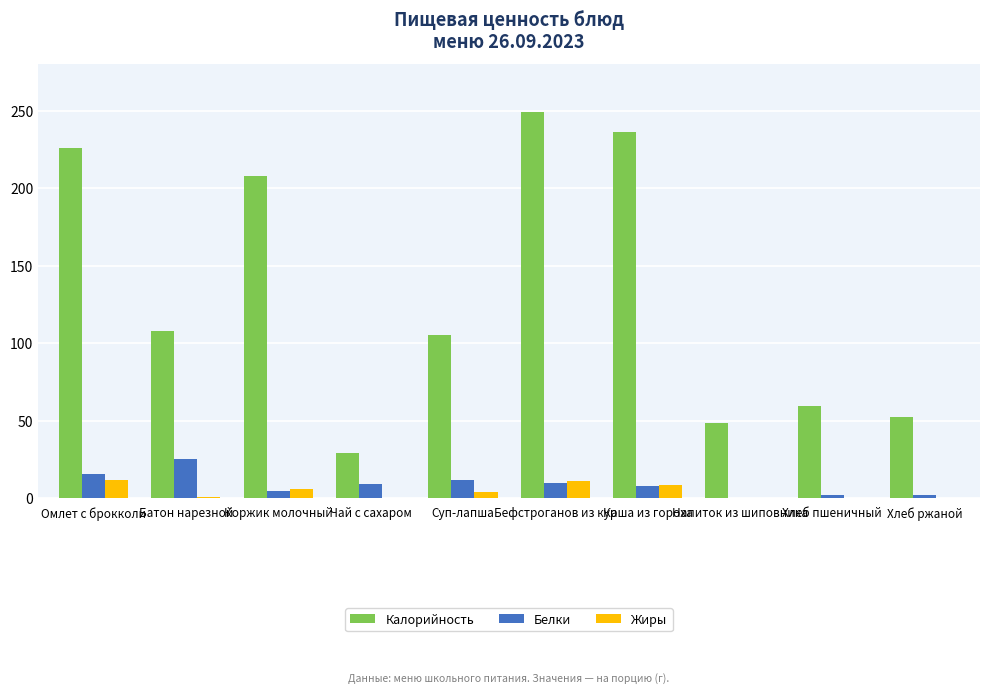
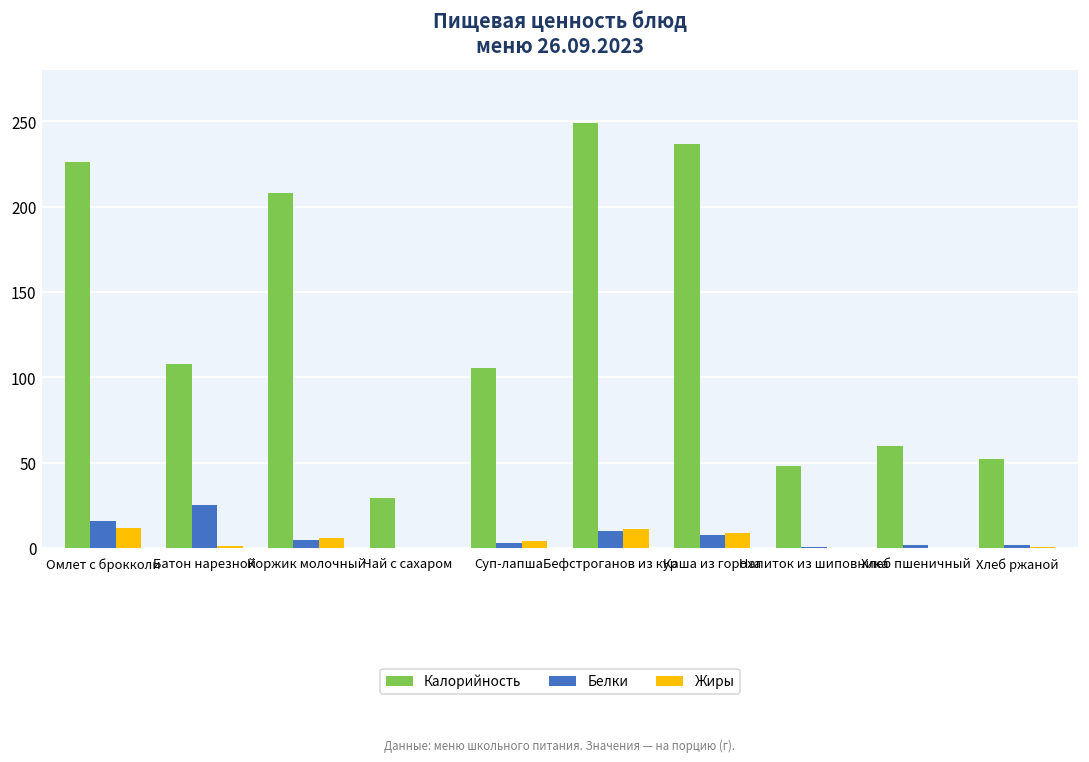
Белки, Чай с сахаром: 9 -> 0
Белки, Суп-лапша: 12 -> 3
